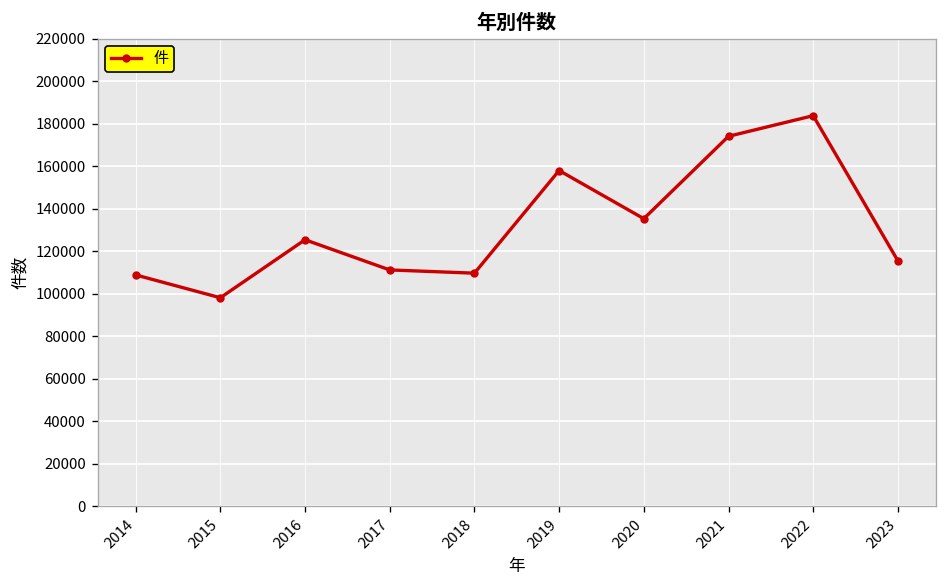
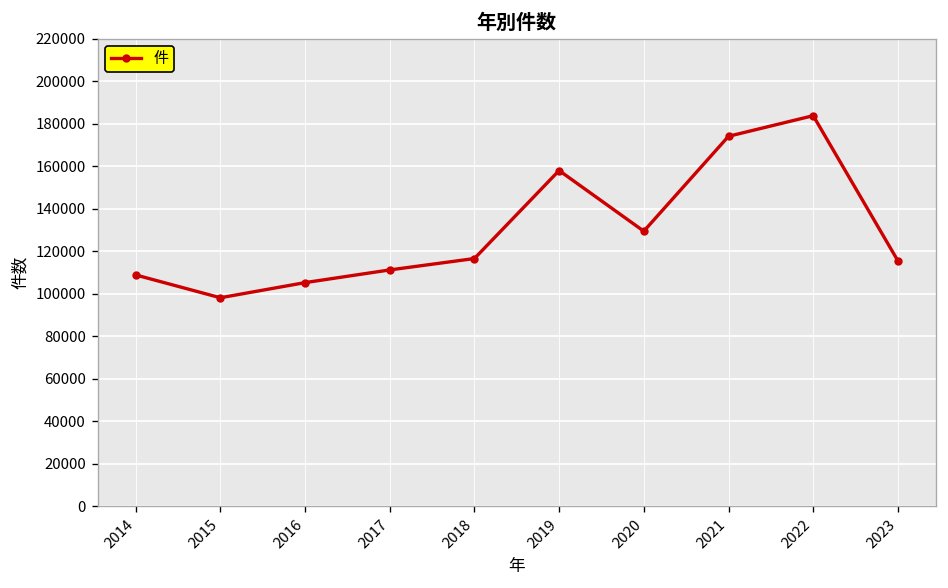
2016: 125000 -> 105000
2018: 110000 -> 117000
2020: 135000 -> 129000
